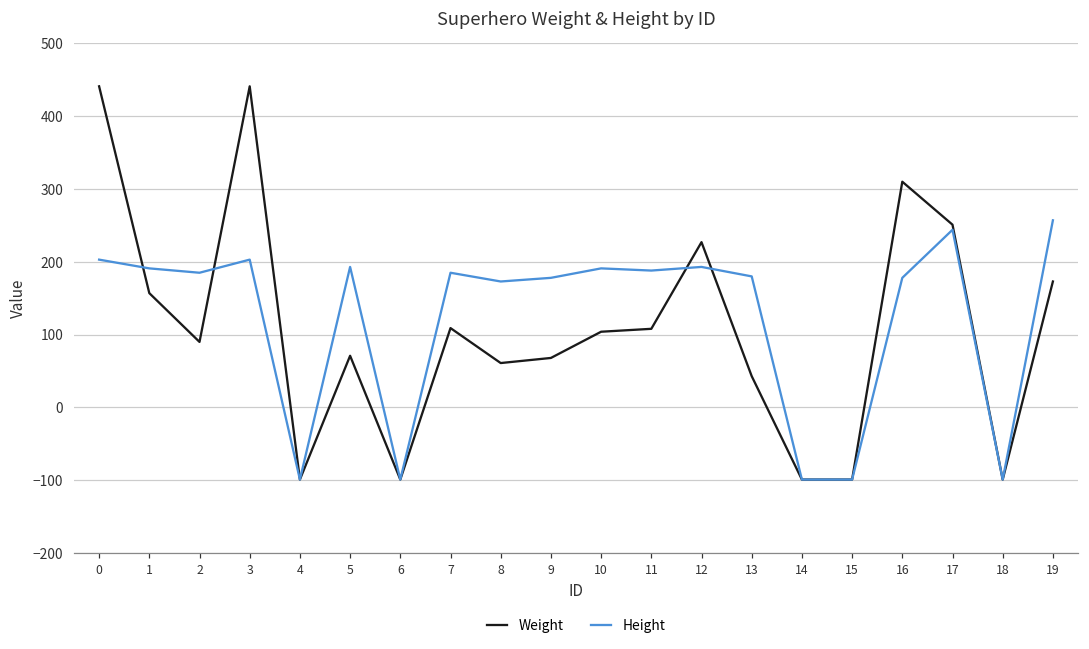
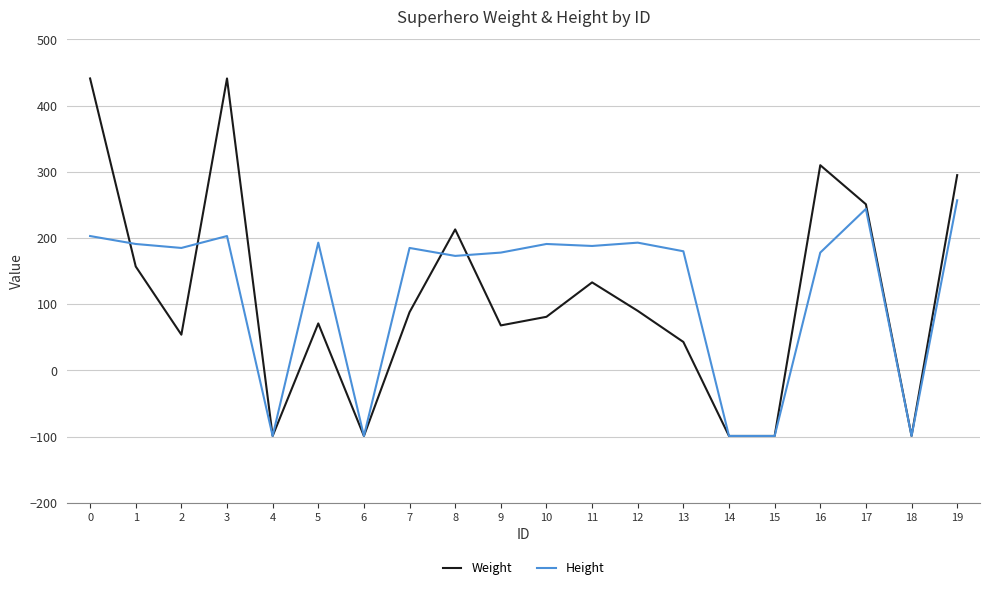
Weight, 2: 90 -> 50
Weight, 7: 110 -> 90
Weight, 8: 60 -> 210
Weight, 10: 100 -> 80
Weight, 11: 110 -> 130
Weight, 12: 230 -> 90
Weight, 19: 170 -> 300
